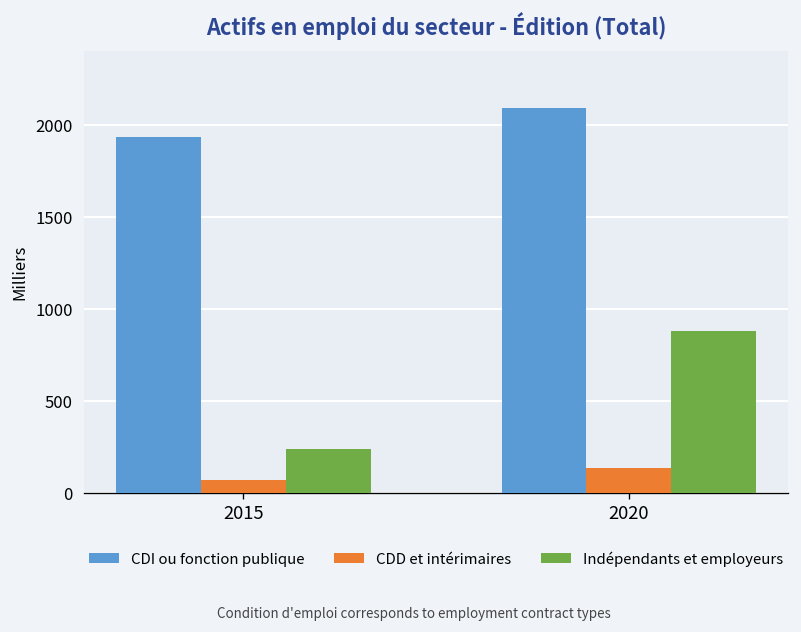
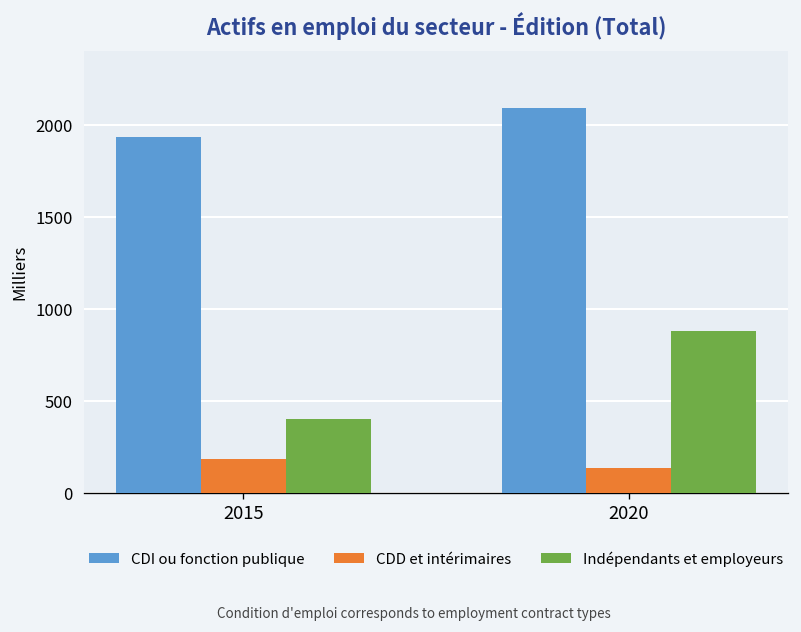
CDD et intérimaires, 2015: 70 -> 190
Indépendants et employeurs, 2015: 240 -> 400
